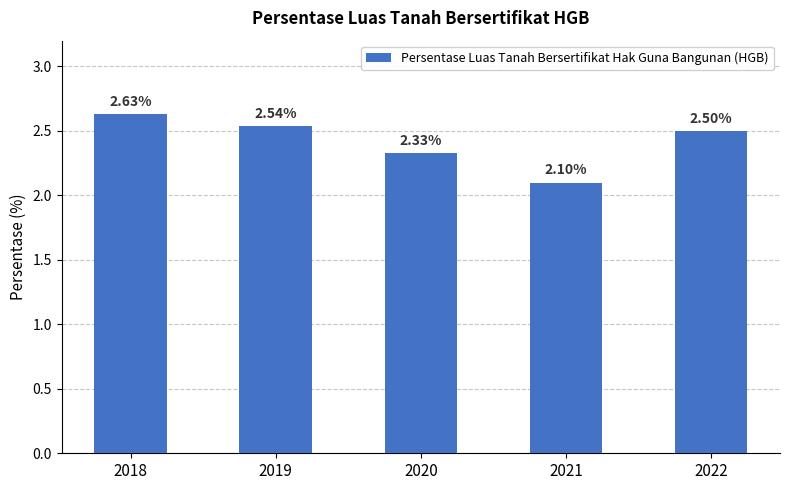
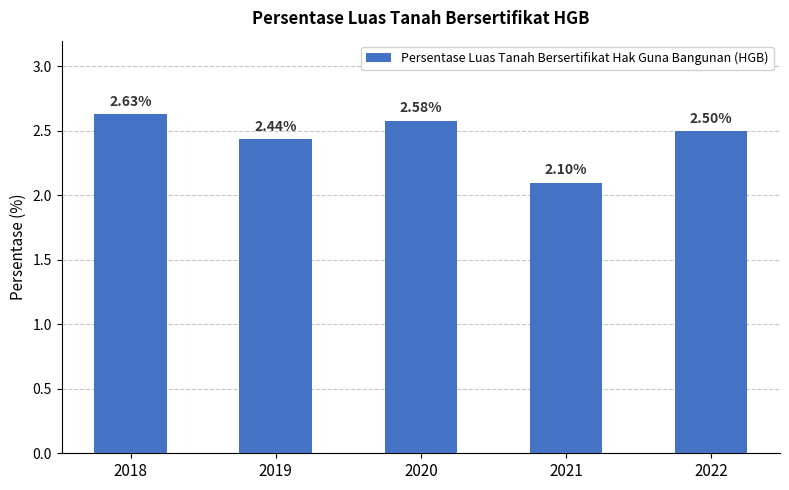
2019: 2.54% -> 2.44%
2020: 2.33% -> 2.58%
